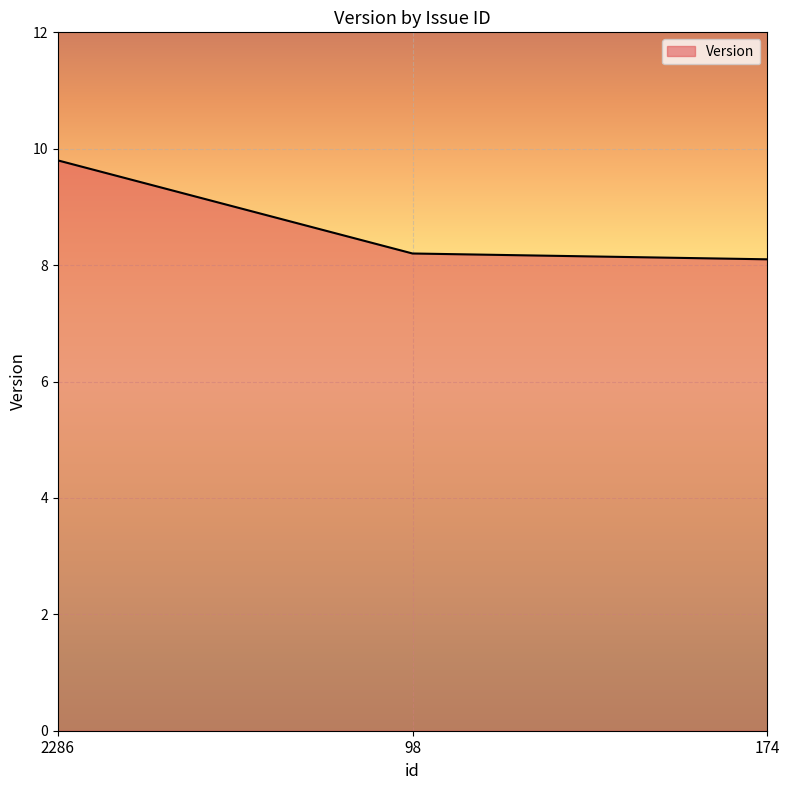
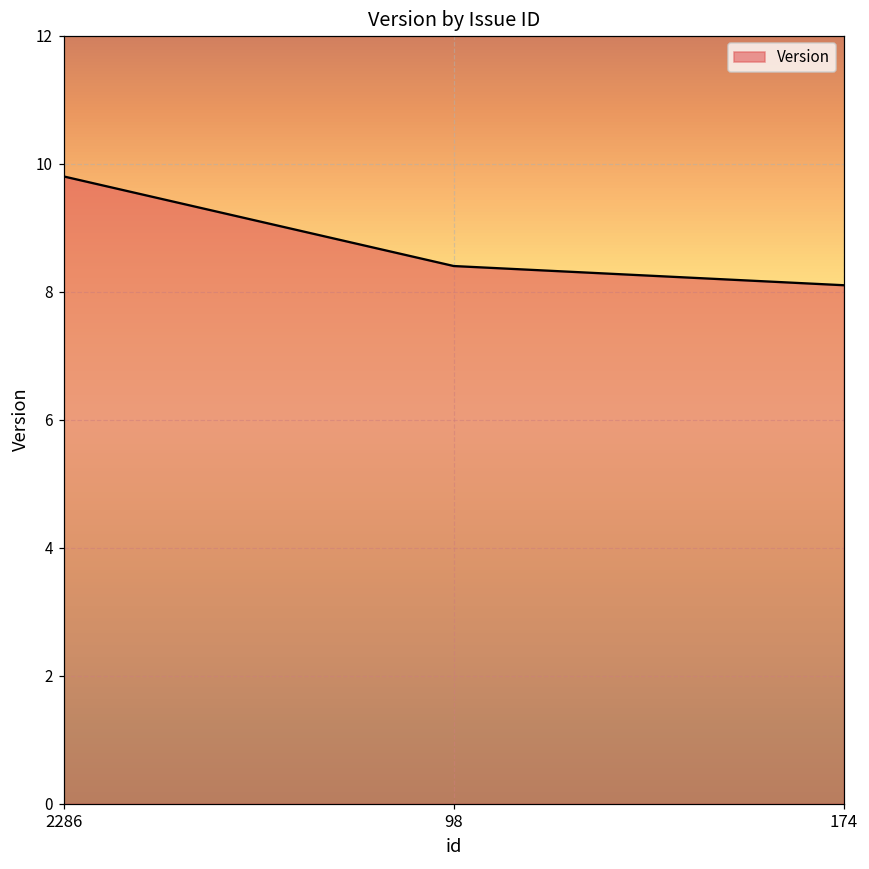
98: 8.2 -> 8.4
